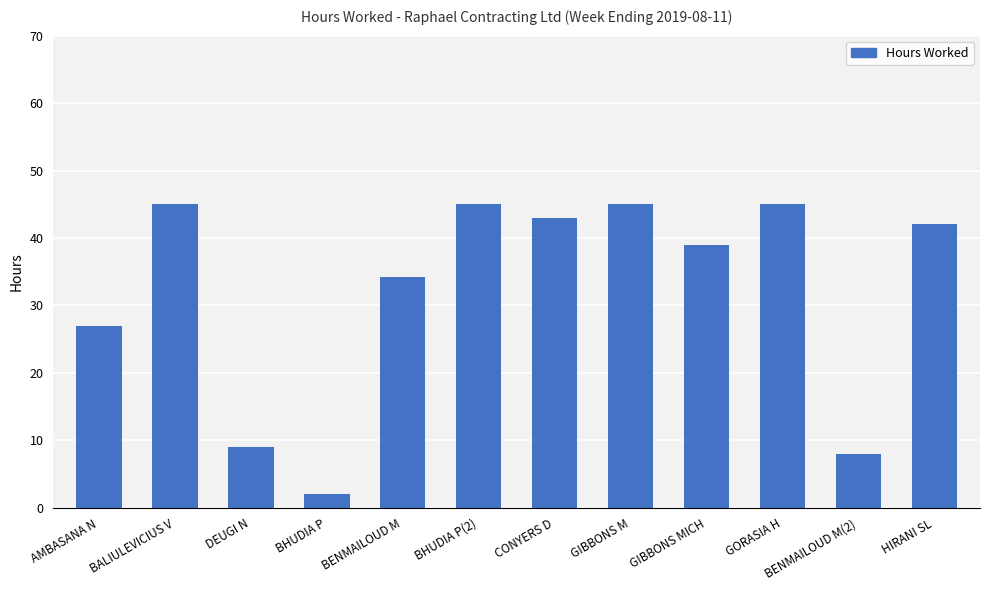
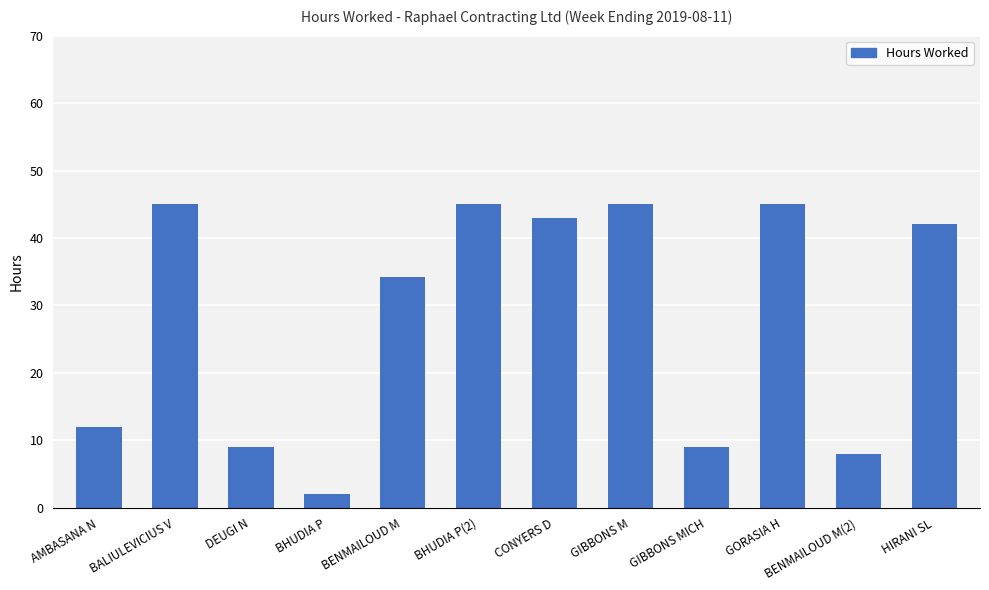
AMBASANA N: 27 -> 12
GIBBONS MICH: 39 -> 9
